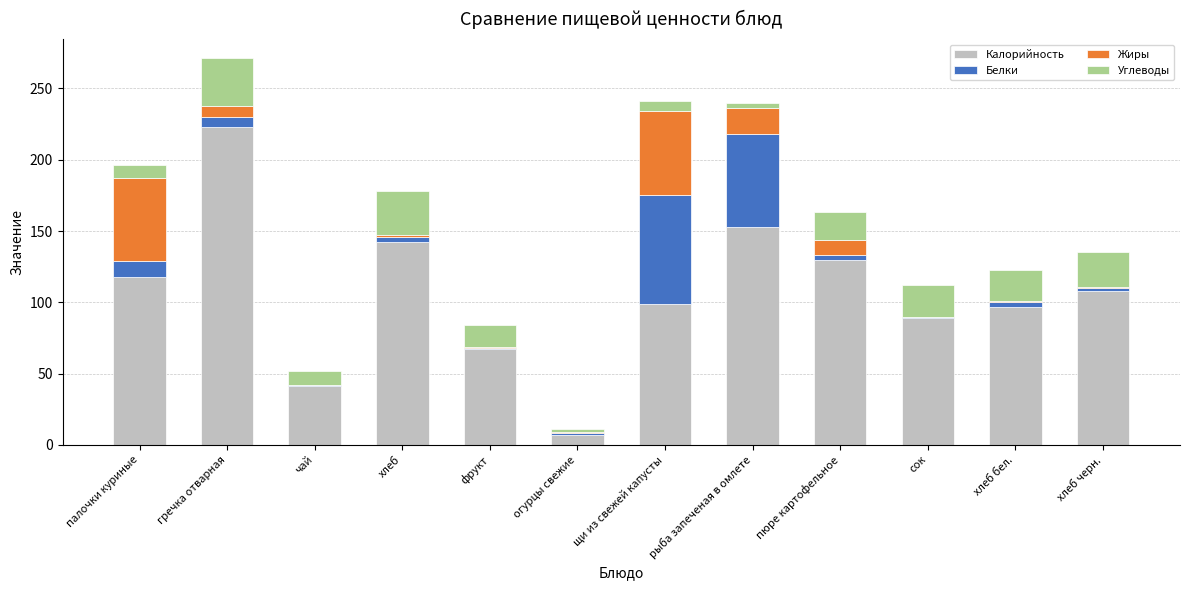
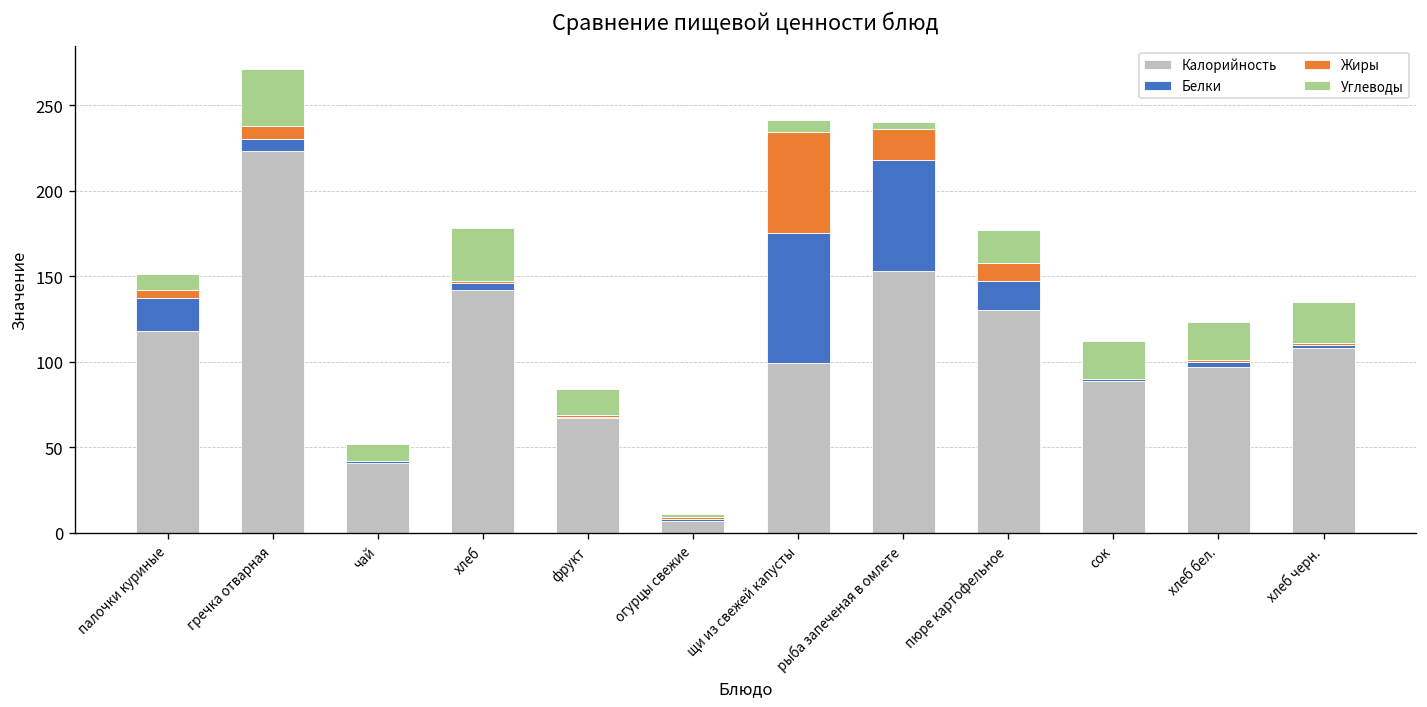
Белки, палочки куриные: 11 -> 19
Жиры, палочки куриные: 58 -> 5
Белки, пюре картофельное: 3 -> 17
